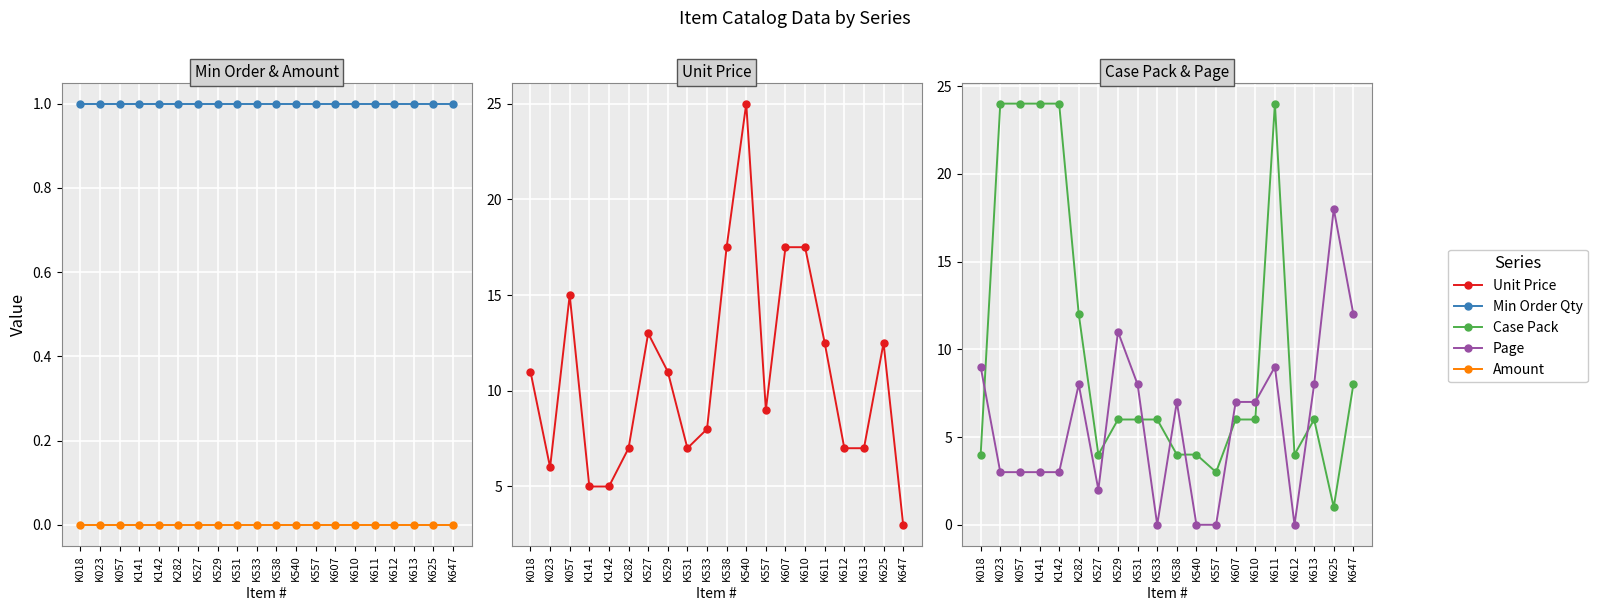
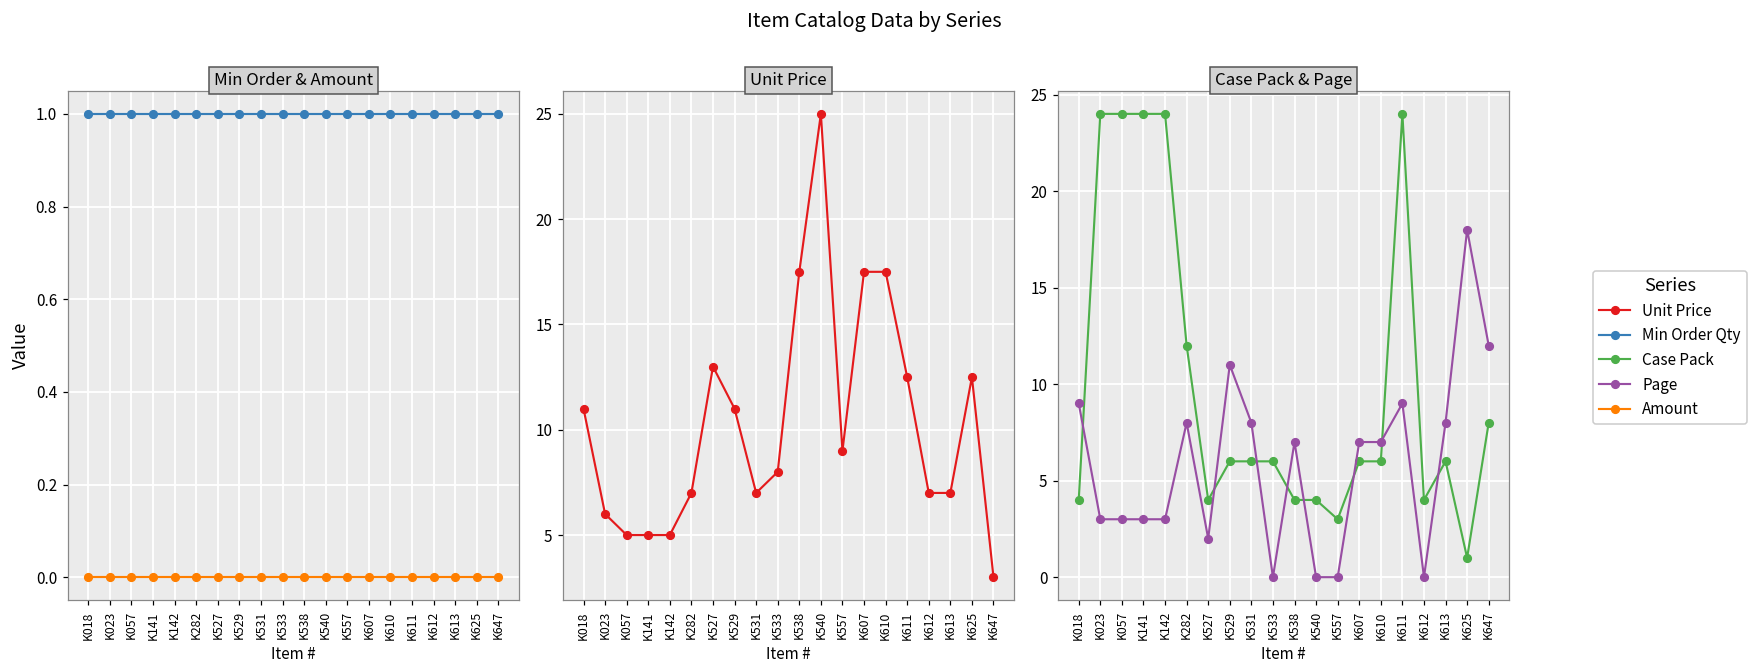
Unit Price, K057: 15 -> 5
